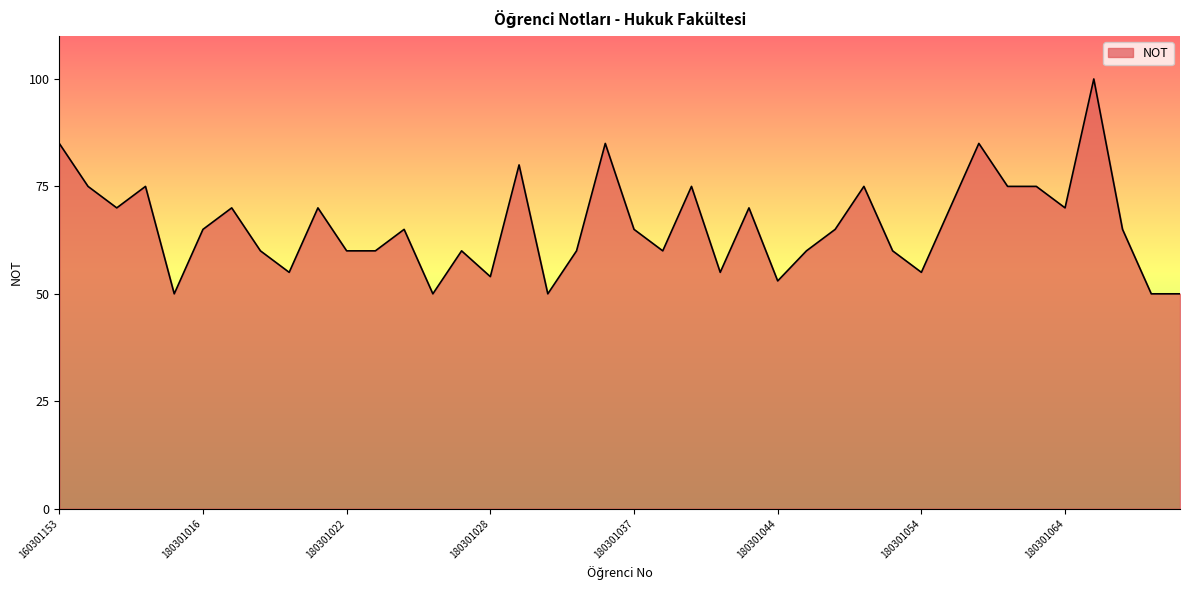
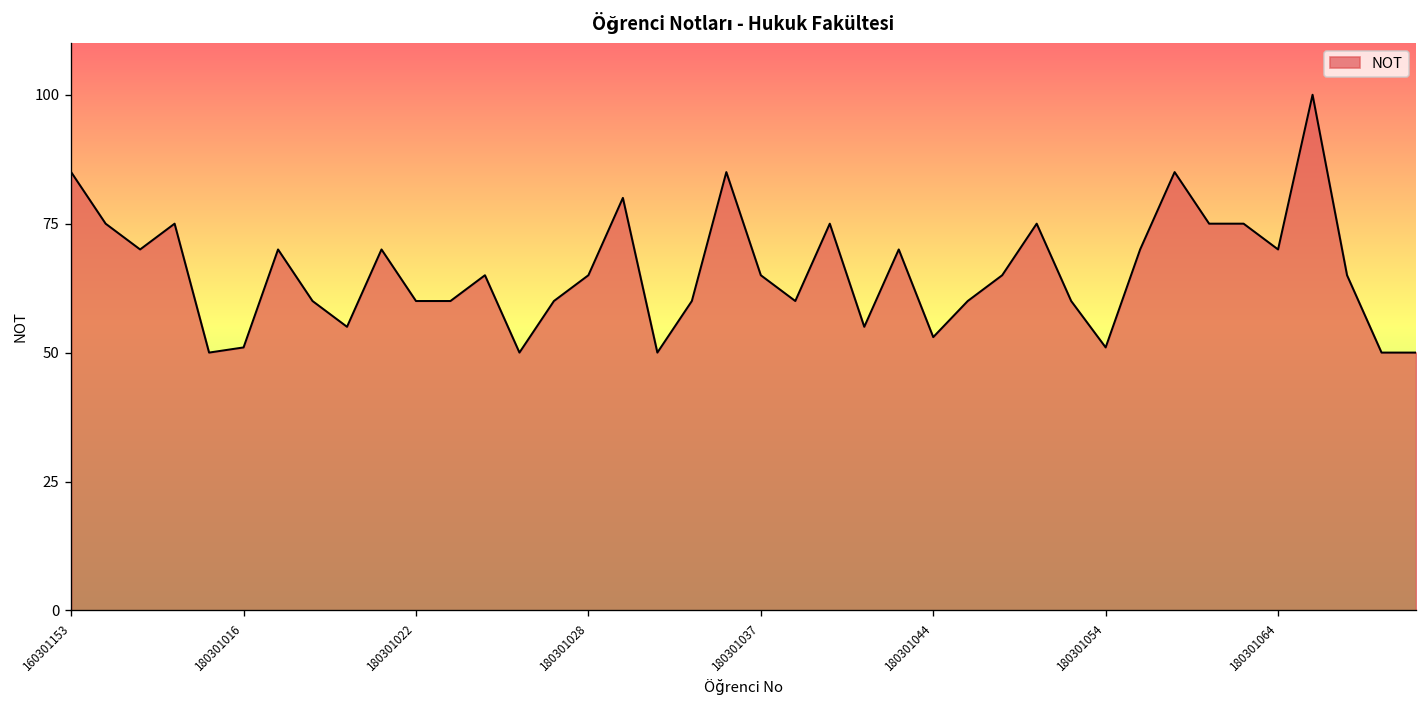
180301016: 65 -> 51
180301028: 54 -> 65
180301054: 55 -> 51
